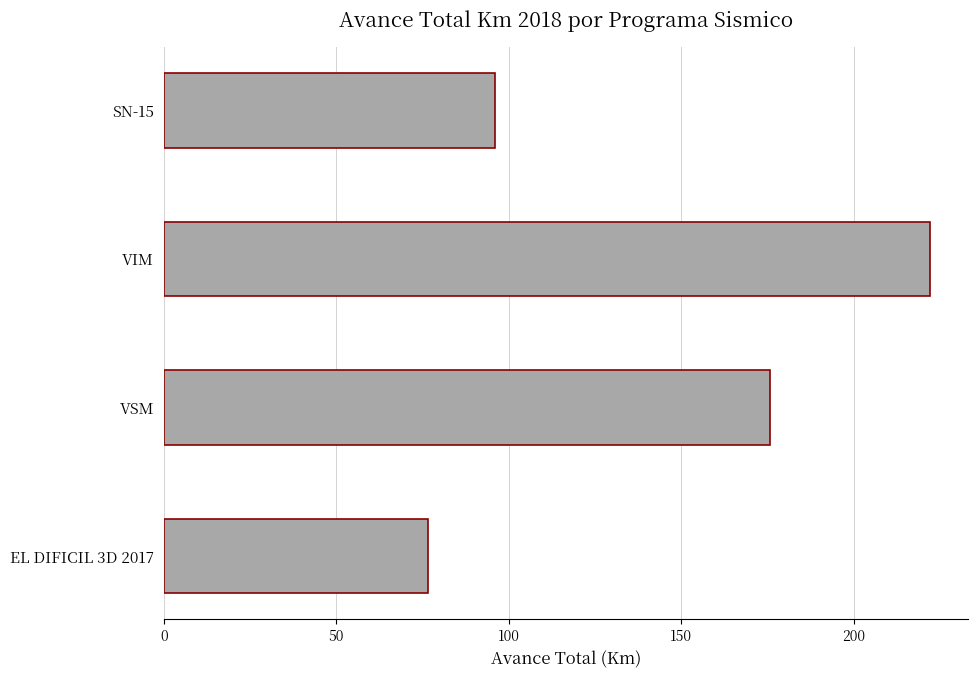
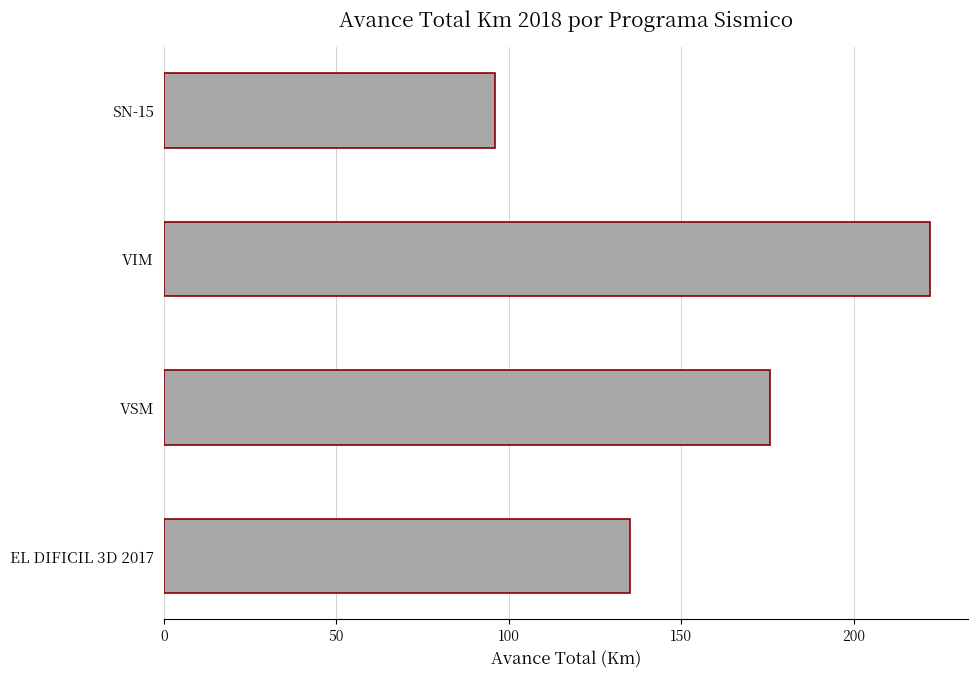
EL DIFICIL 3D 2017: 77 -> 135
